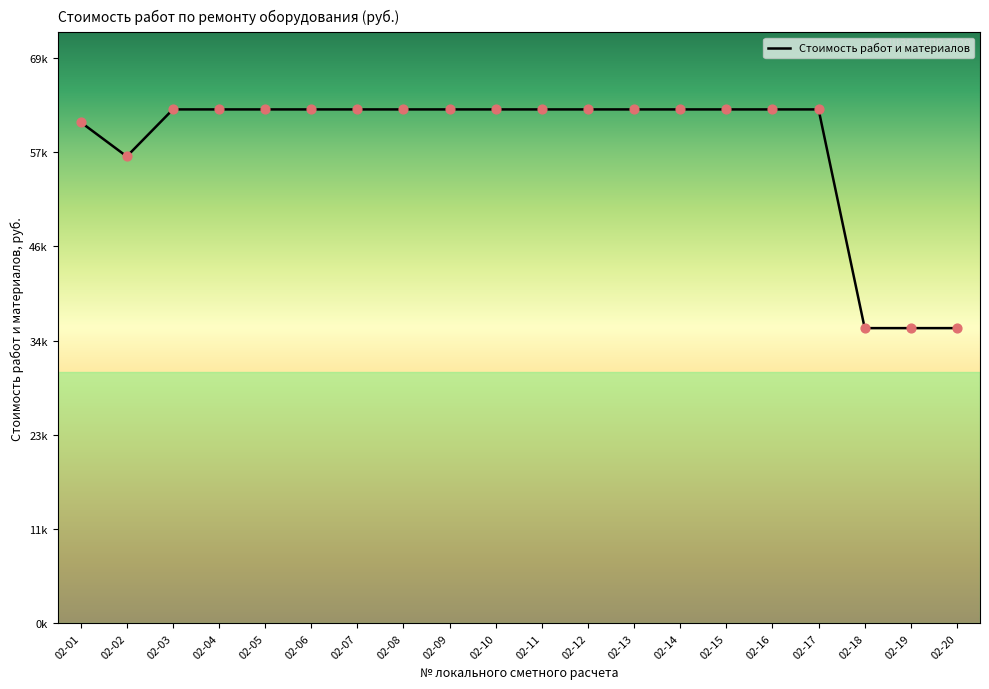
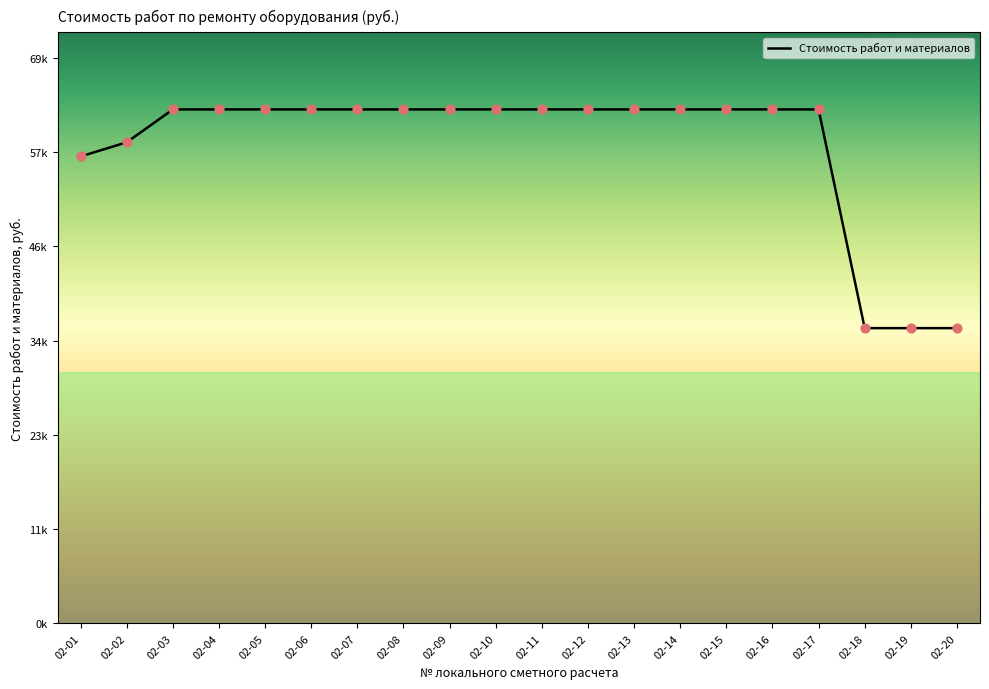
02-01: 61000 -> 57000
02-02: 57000 -> 59000
